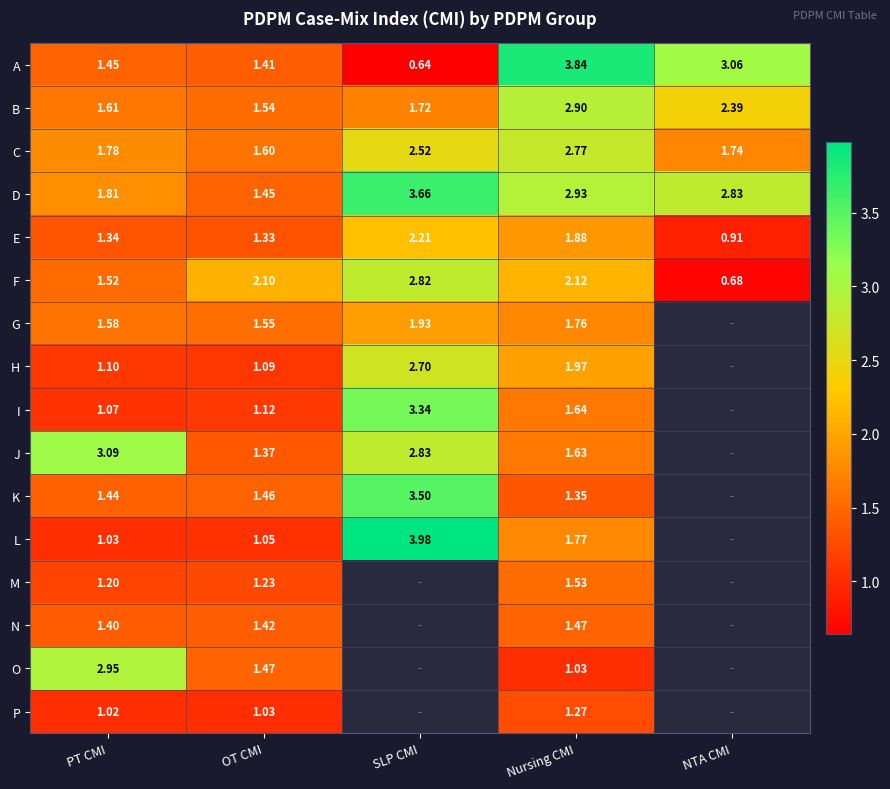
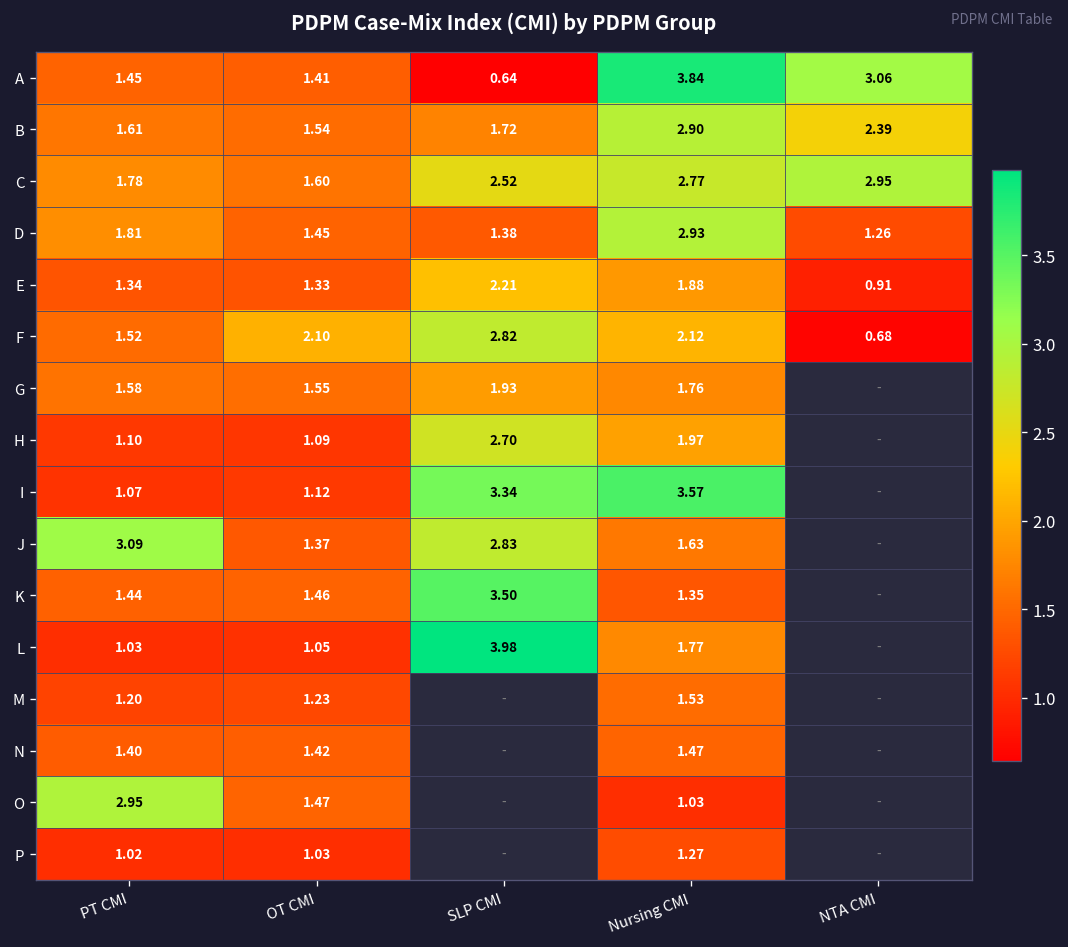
C, NTA CMI: 1.74 -> 2.95
D, SLP CMI: 3.66 -> 1.38
D, NTA CMI: 2.83 -> 1.26
I, Nursing CMI: 1.64 -> 3.57
